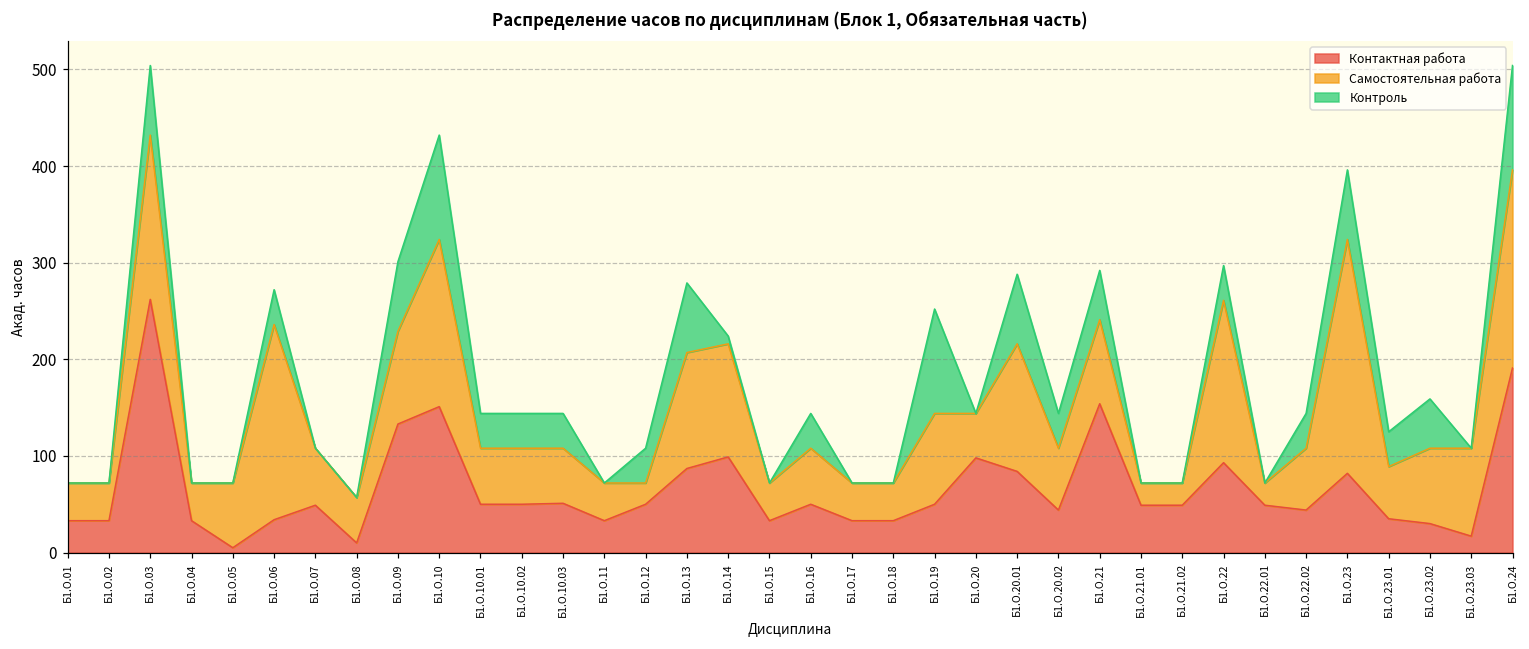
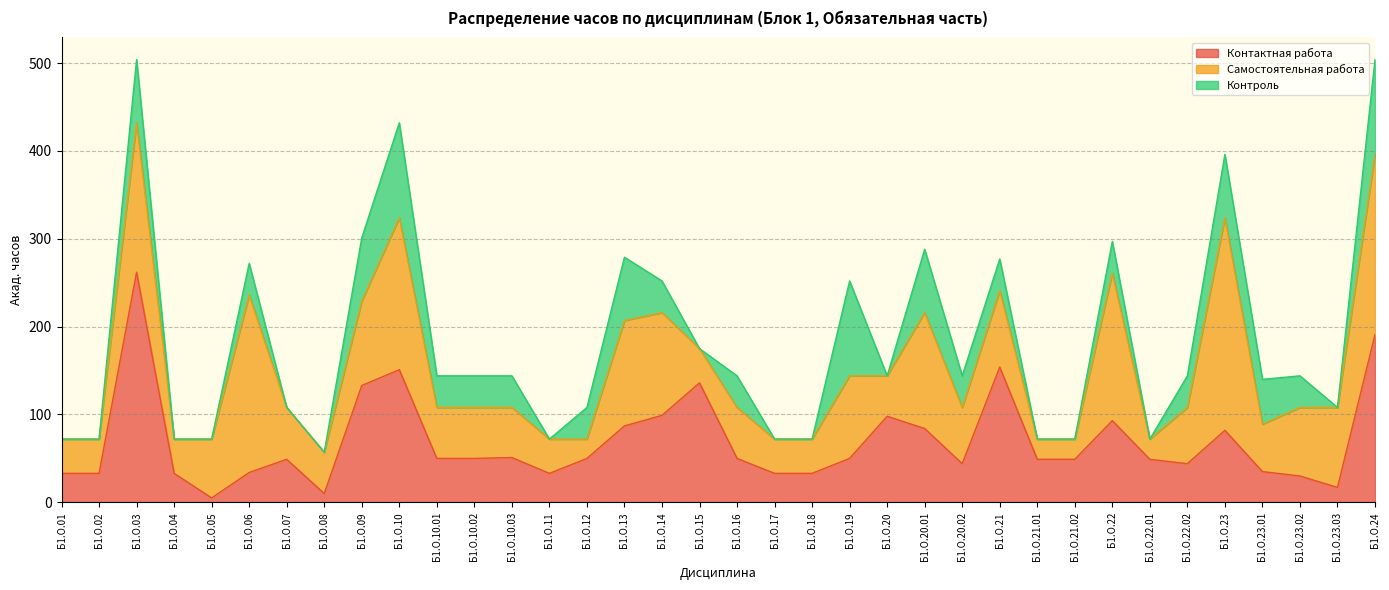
Контроль, Б1.О.14: 10 -> 40
Контактная работа, Б1.О.15: 30 -> 140
Контроль, Б1.О.21: 50 -> 40
Контроль, Б1.О.23.01: 40 -> 50
Контроль, Б1.О.23.02: 50 -> 40
